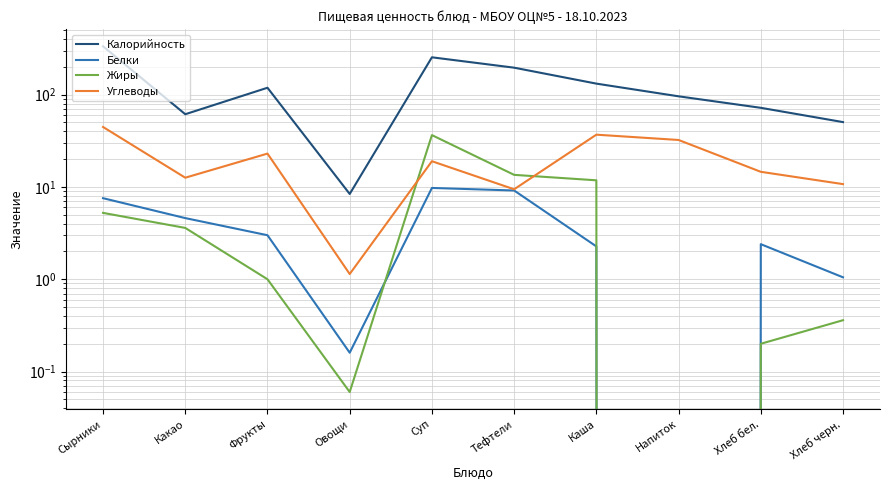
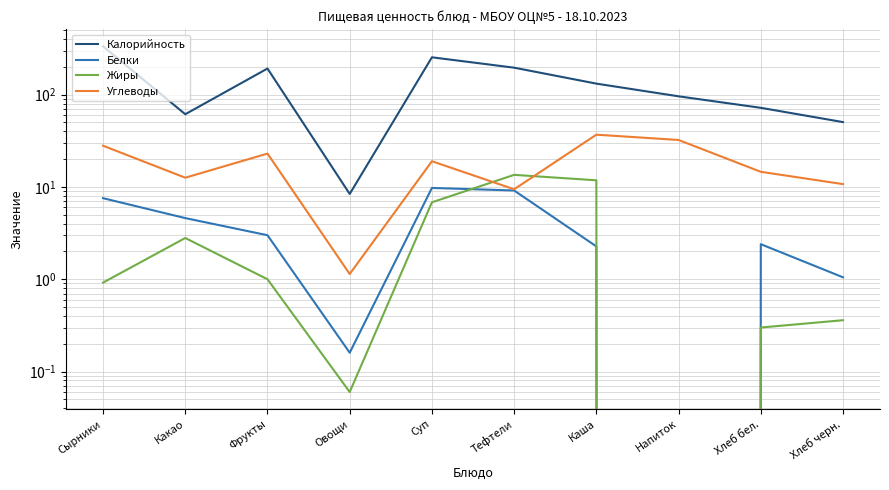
Жиры, Сырники: 5 -> 0.9
Углеводы, Сырники: 40 -> 28
Жиры, Какао: 3.6 -> 2.8
Калорийность, Фрукты: 120 -> 190
Жиры, Суп: 36 -> 7
Жиры, Хлеб бел.: 0.2 -> 0.3
